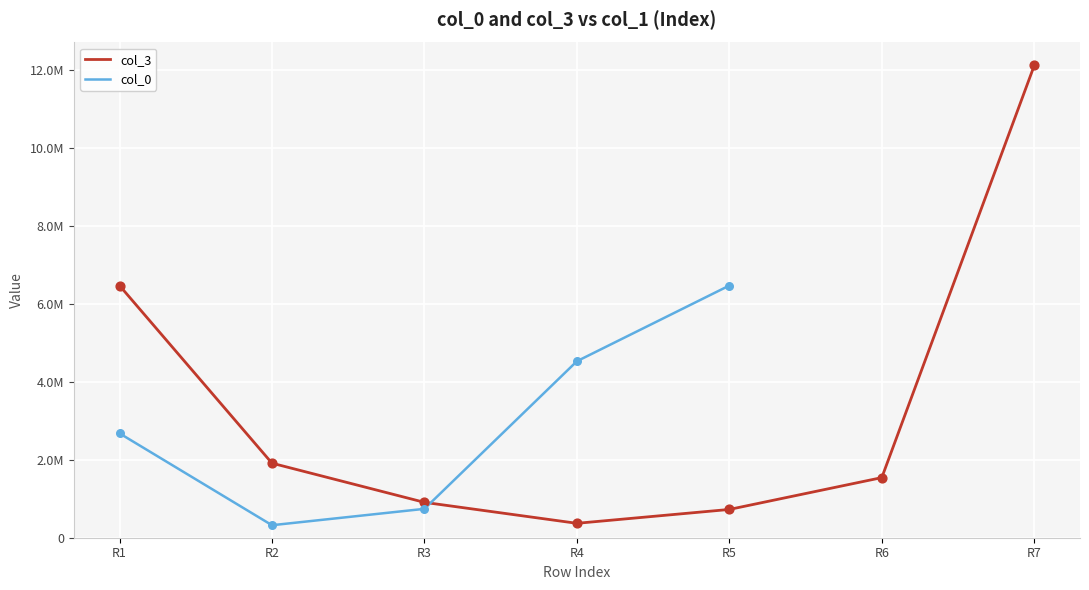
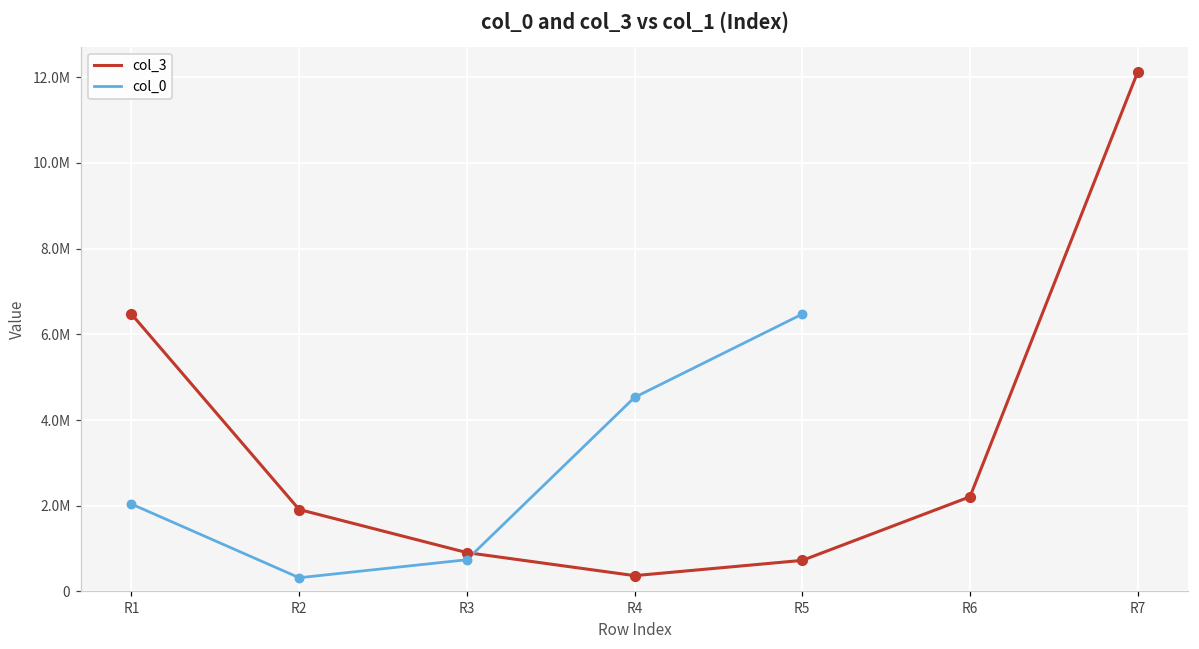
col_0, R1: 2700000 -> 2000000
col_3, R6: 1500000 -> 2200000
